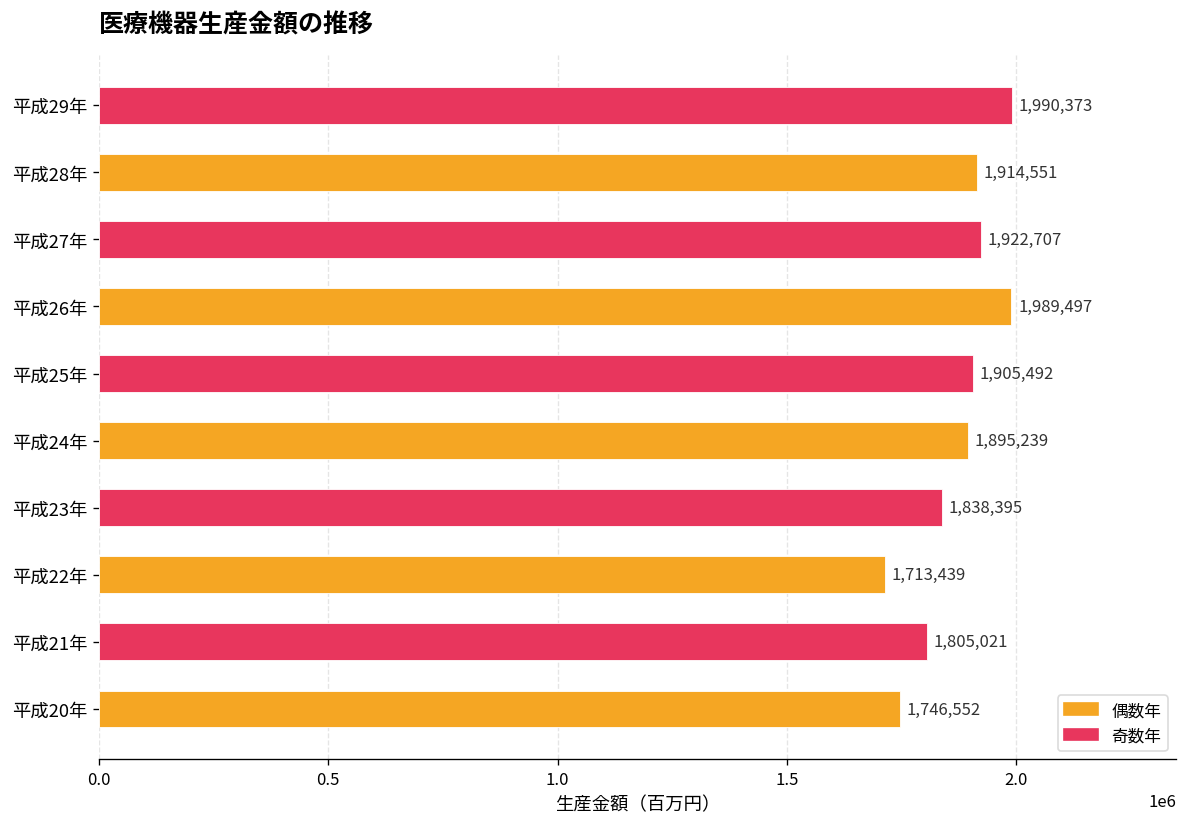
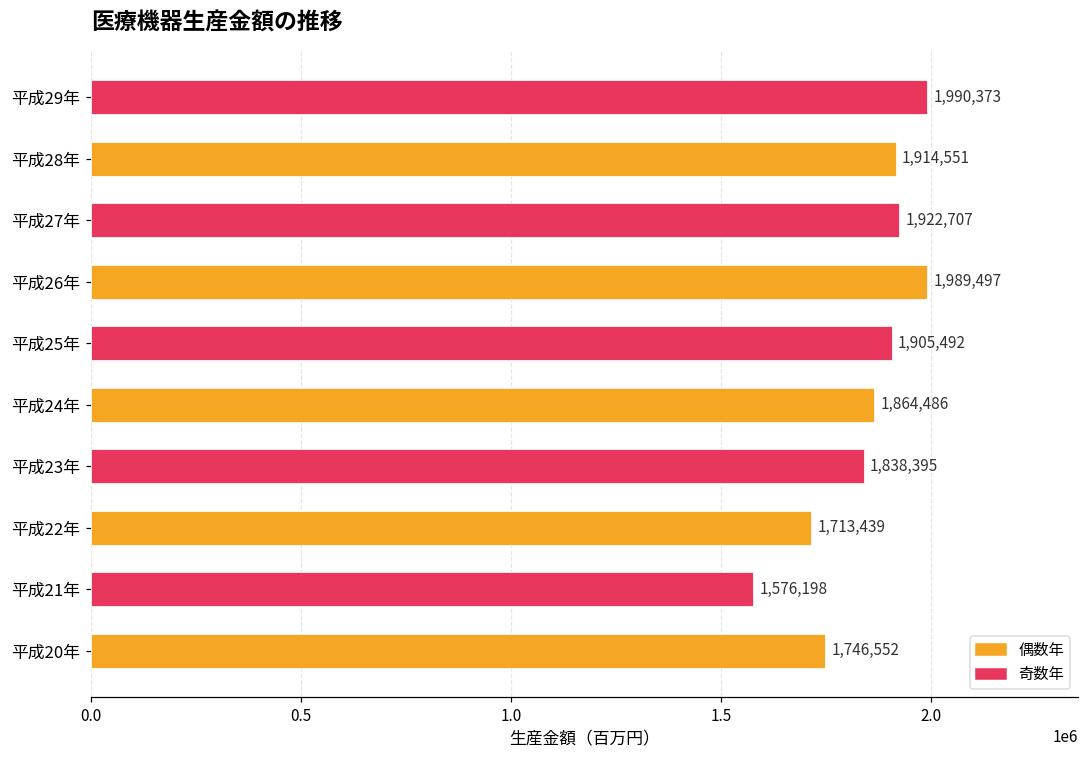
平成24年: 1,895,239 -> 1,864,486
平成21年: 1,805,021 -> 1,576,198
